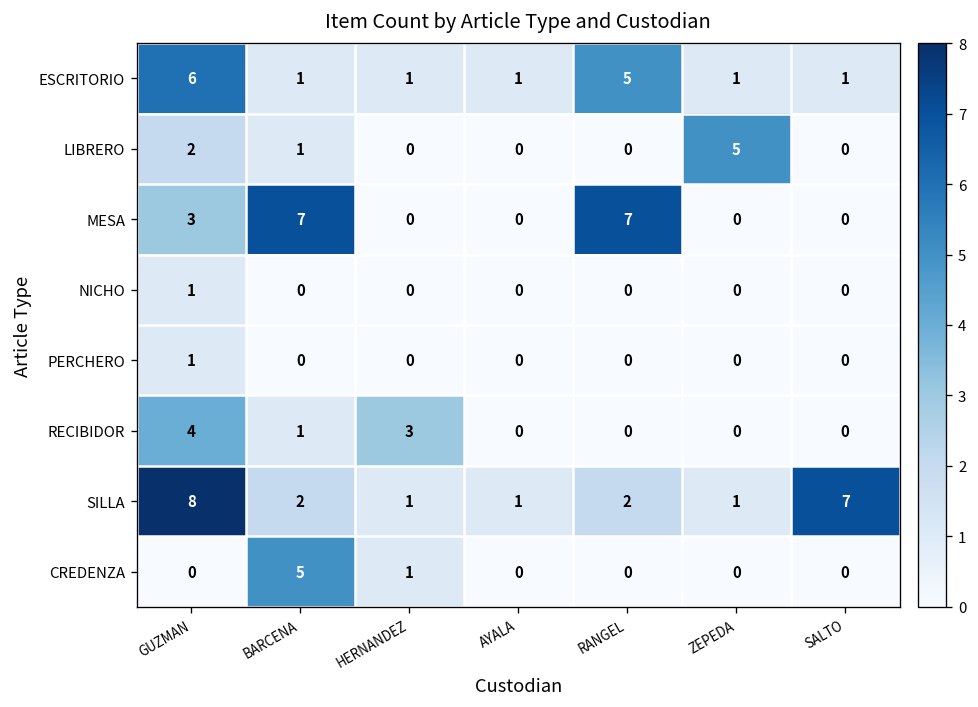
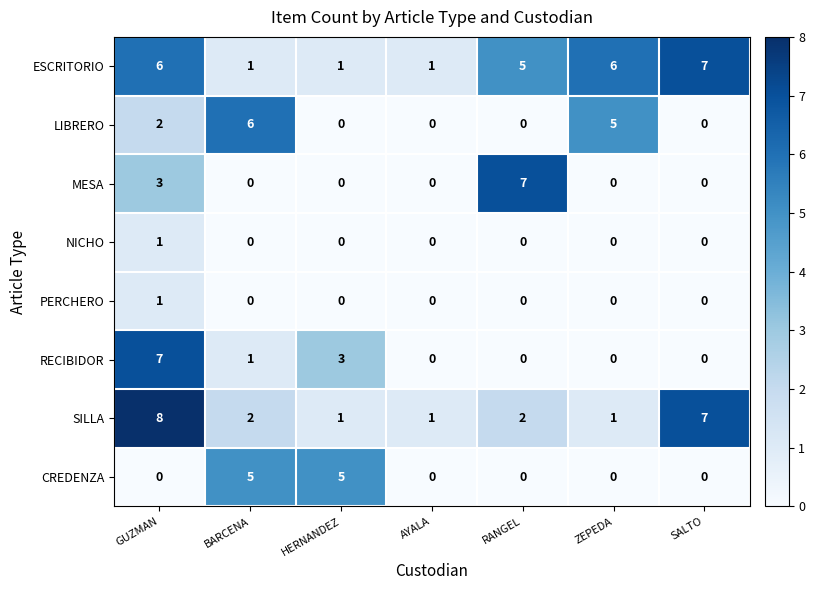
ESCRITORIO, ZEPEDA: 1 -> 6
ESCRITORIO, SALTO: 1 -> 7
LIBRERO, BARCENA: 1 -> 6
MESA, BARCENA: 7 -> 0
RECIBIDOR, GUZMAN: 4 -> 7
CREDENZA, HERNANDEZ: 1 -> 5
